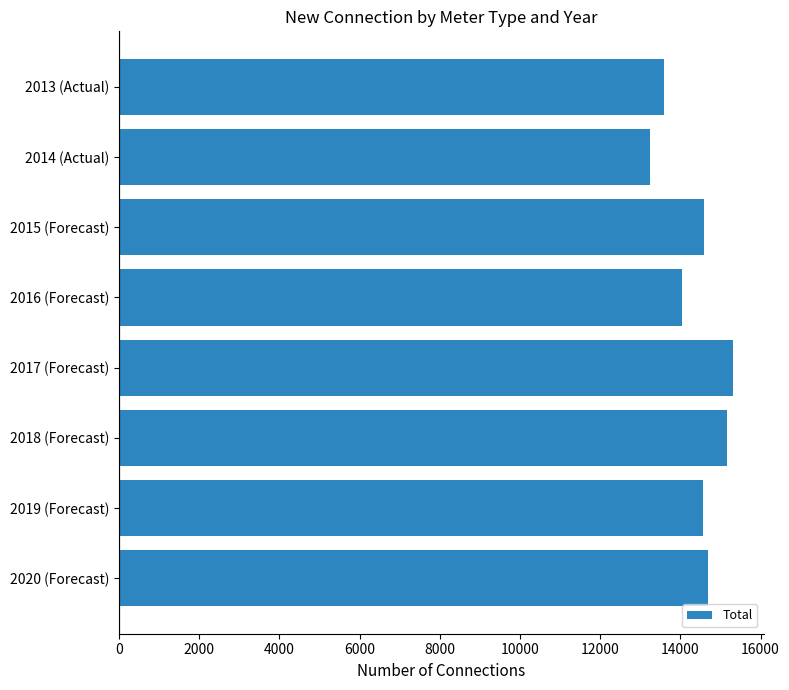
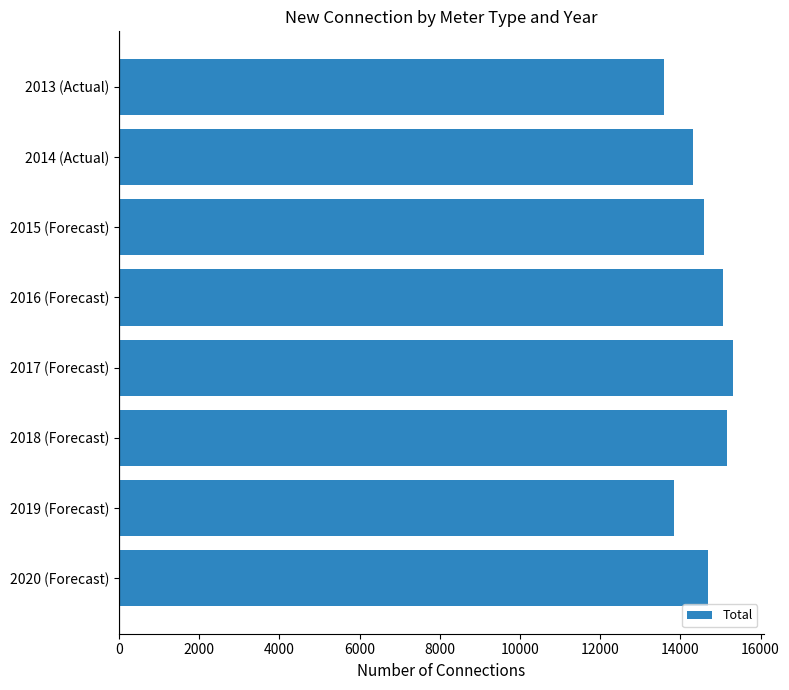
2014 (Actual): 13200 -> 14300
2016 (Forecast): 14100 -> 15100
2019 (Forecast): 14600 -> 13800
